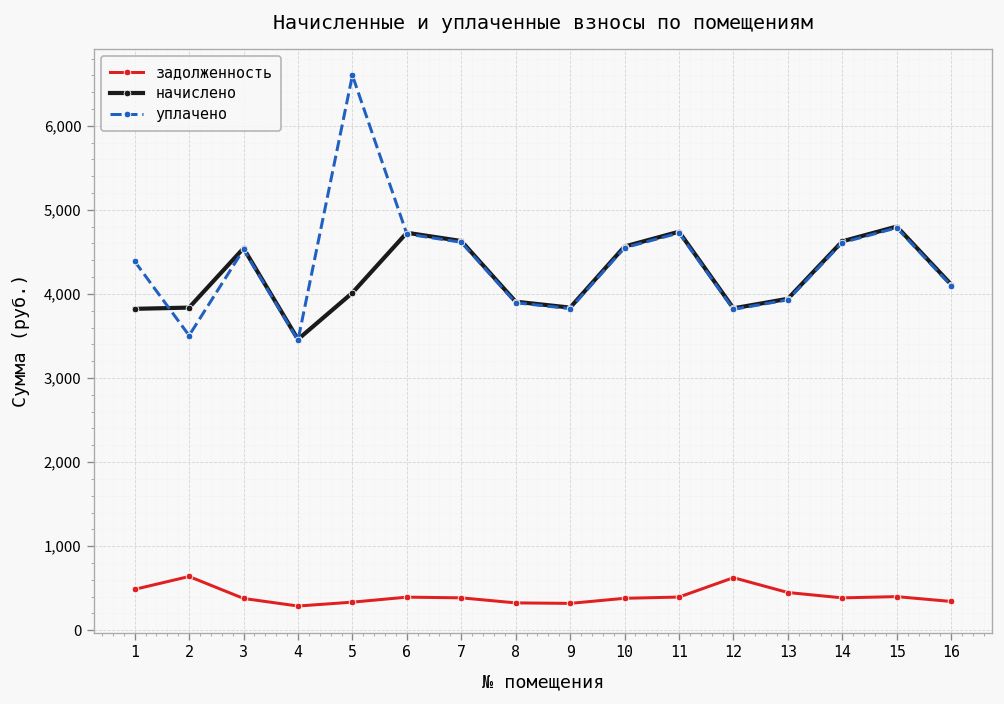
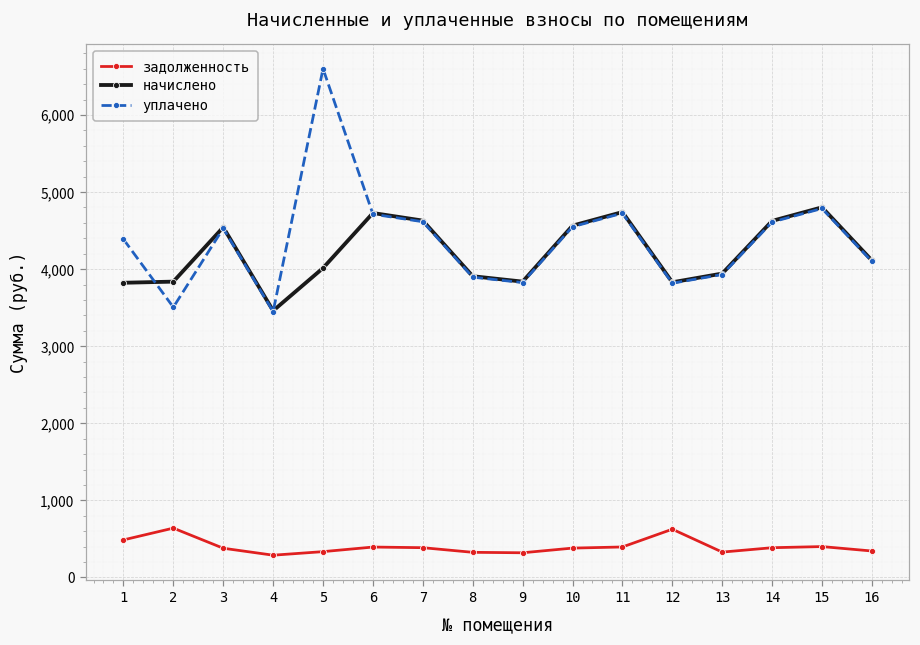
задолженность, 13: 400 -> 300
